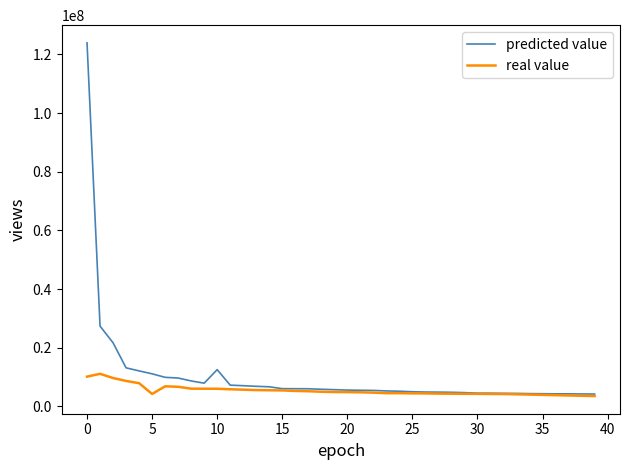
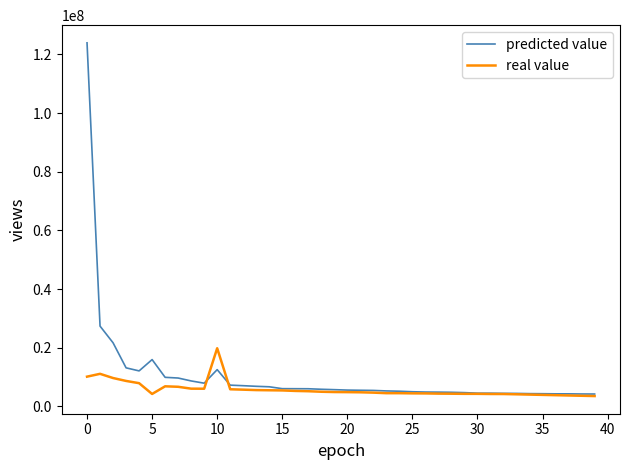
predicted value, 5: 11000000 -> 16000000
real value, 10: 6000000 -> 20000000
